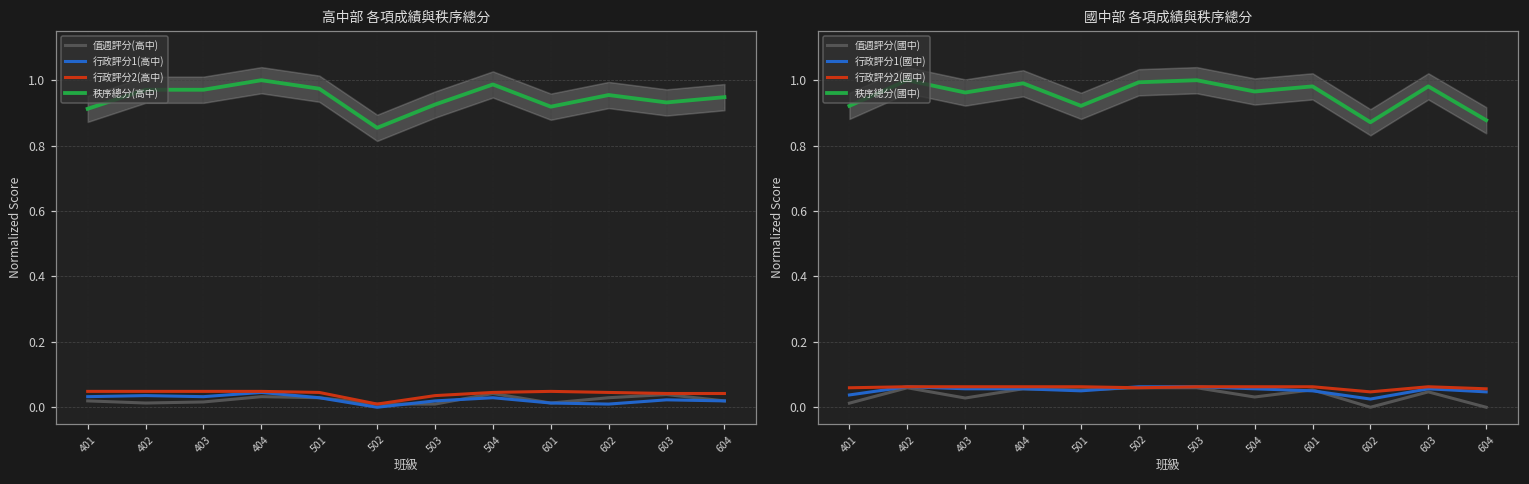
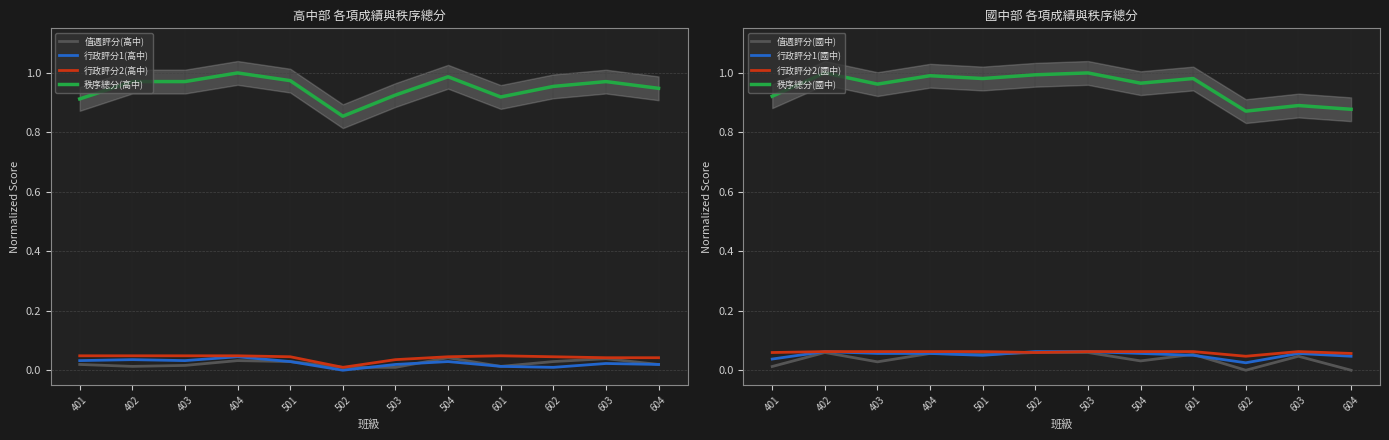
高中部 各項成績與秩序總分, 秩序總分(高中), 603: 0.93 -> 0.97
國中部 各項成績與秩序總分, 秩序總分(國中), 501: 0.92 -> 0.98
國中部 各項成績與秩序總分, 秩序總分(國中), 603: 0.98 -> 0.89
